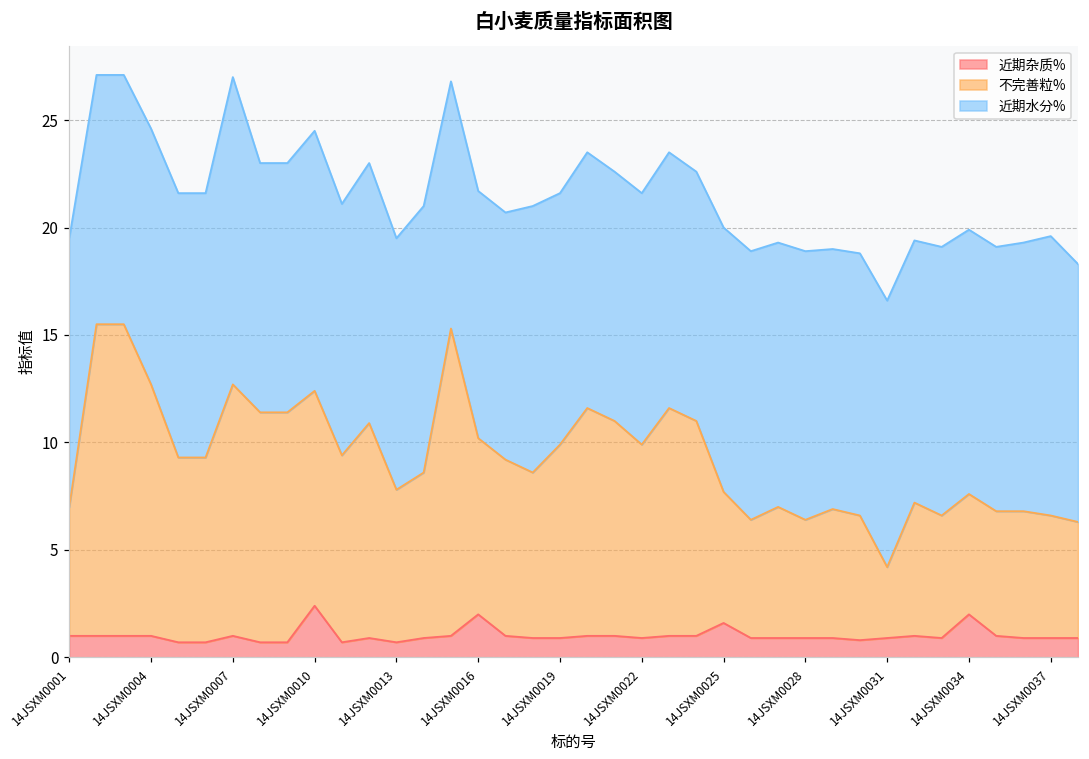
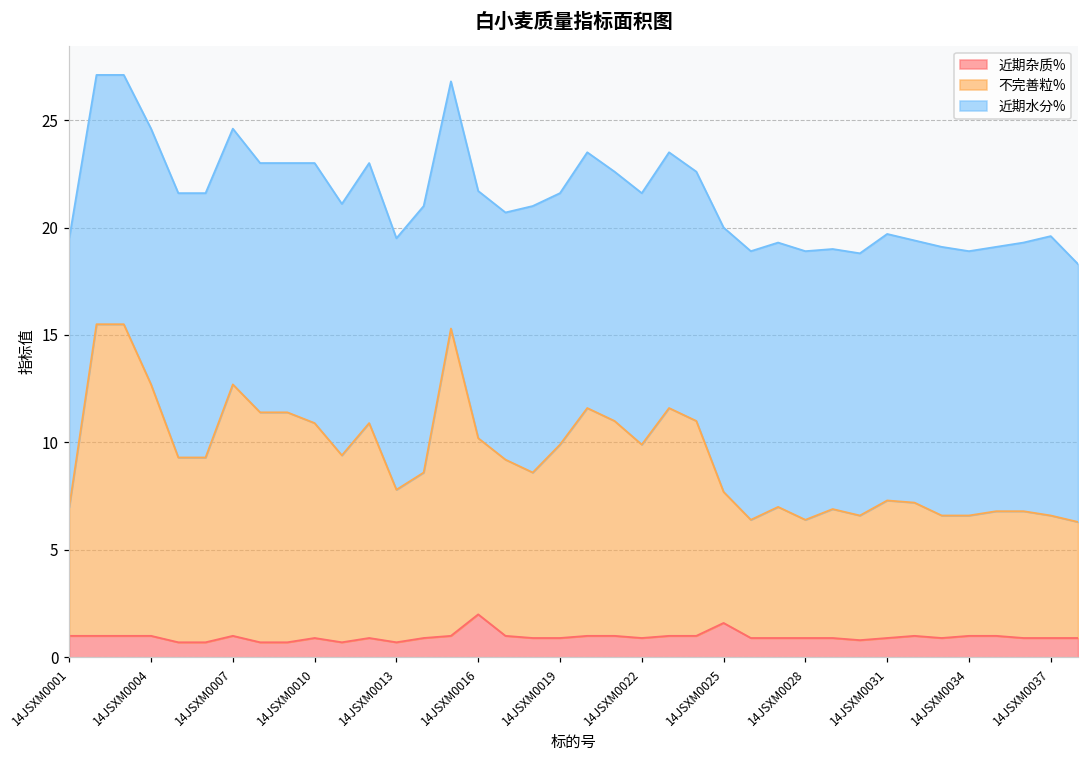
近期水分%, 14JSXM0007: 14.3 -> 11.9
近期杂质%, 14JSXM0010: 2.4 -> 0.9
不完善粒%, 14JSXM0031: 3.3 -> 6.4
近期杂质%, 14JSXM0034: 2 -> 1
